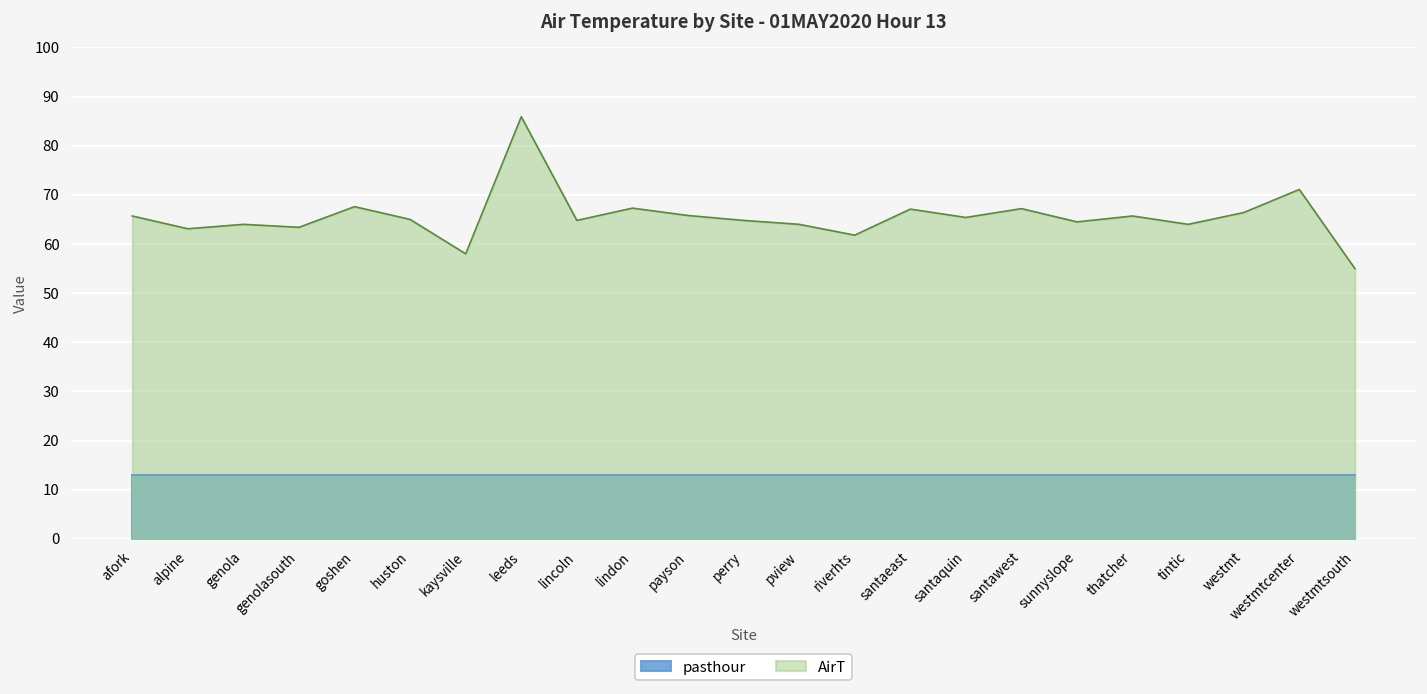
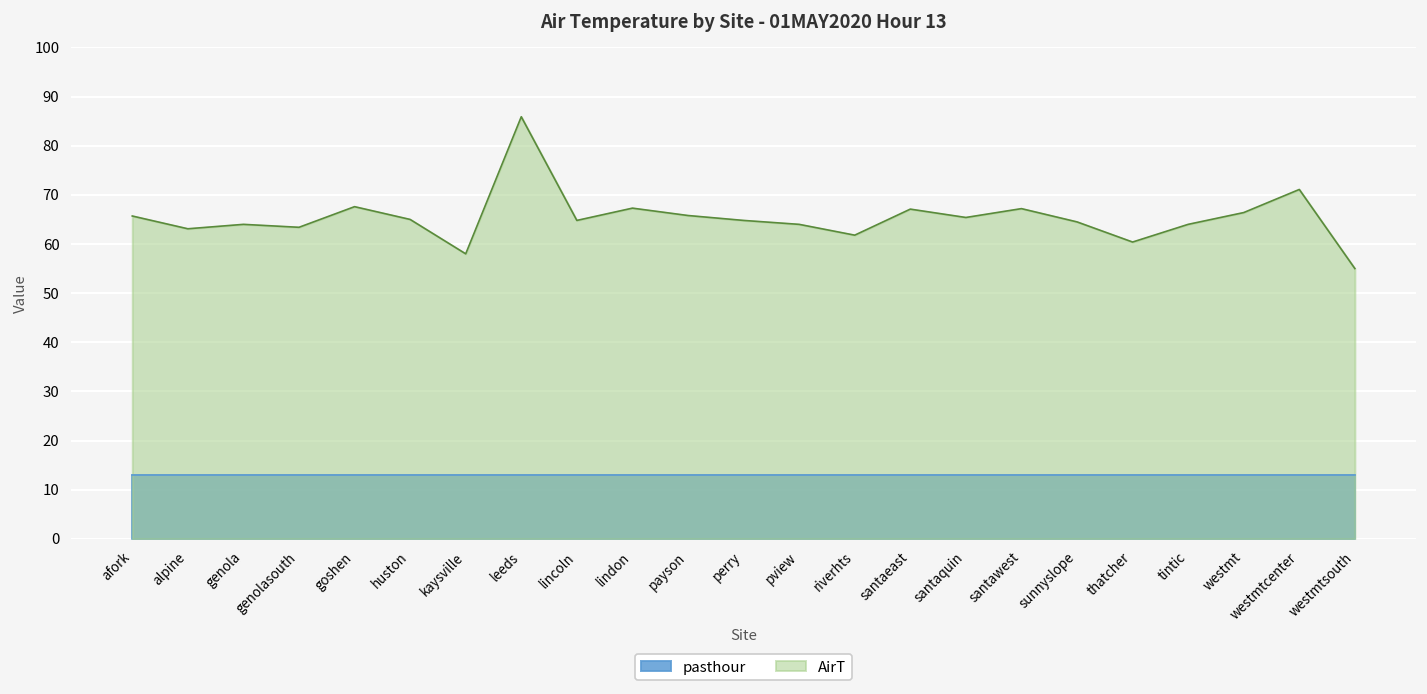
AirT, thatcher: 66 -> 60
